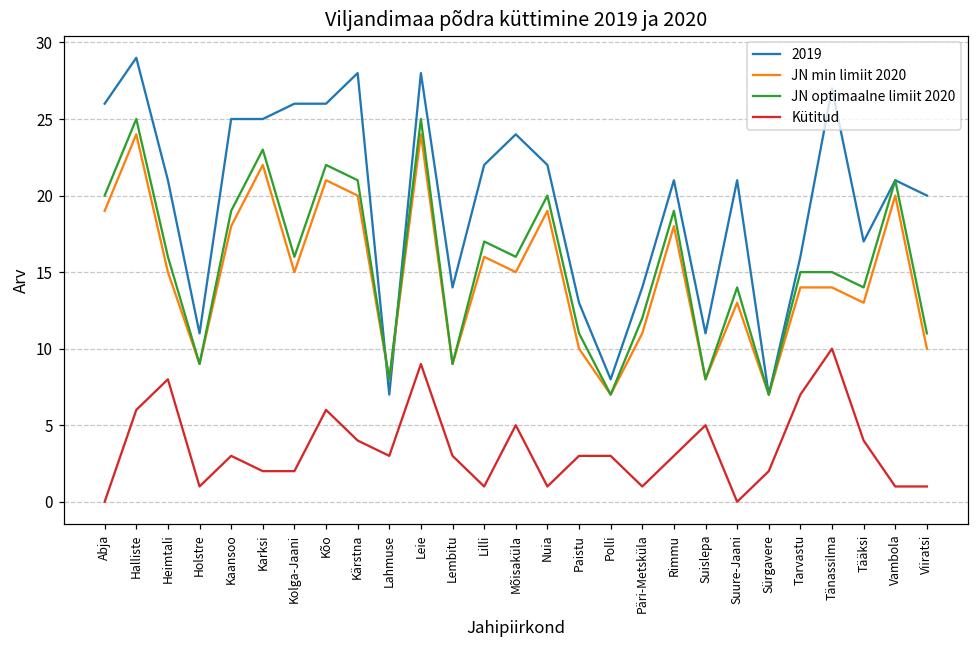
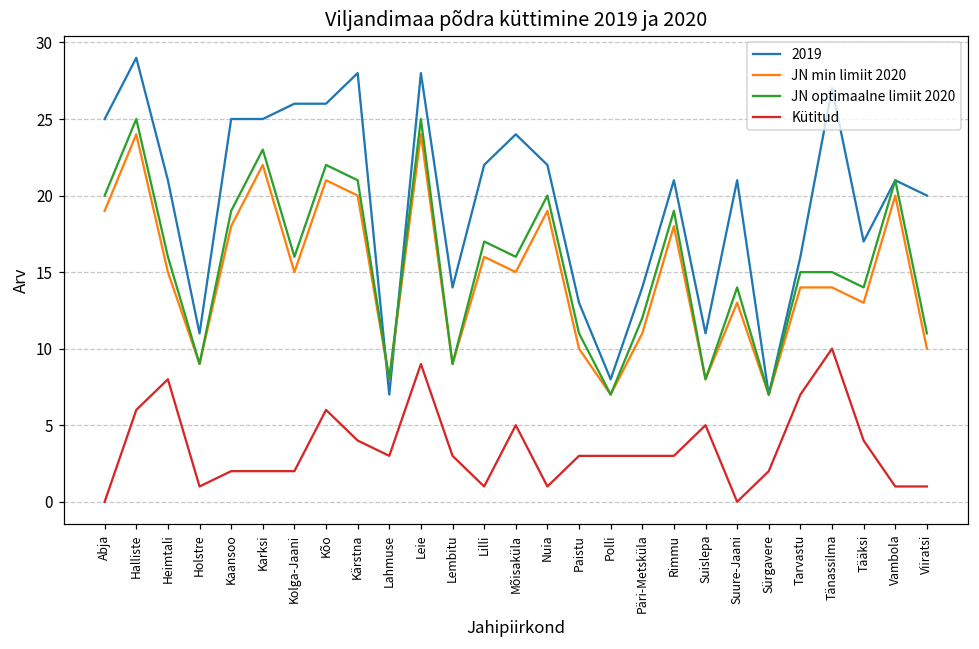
2019, Abja: 26 -> 25
Kütitud, Kaansoo: 3 -> 2
Kütitud, Päri-Metsküla: 1 -> 3
